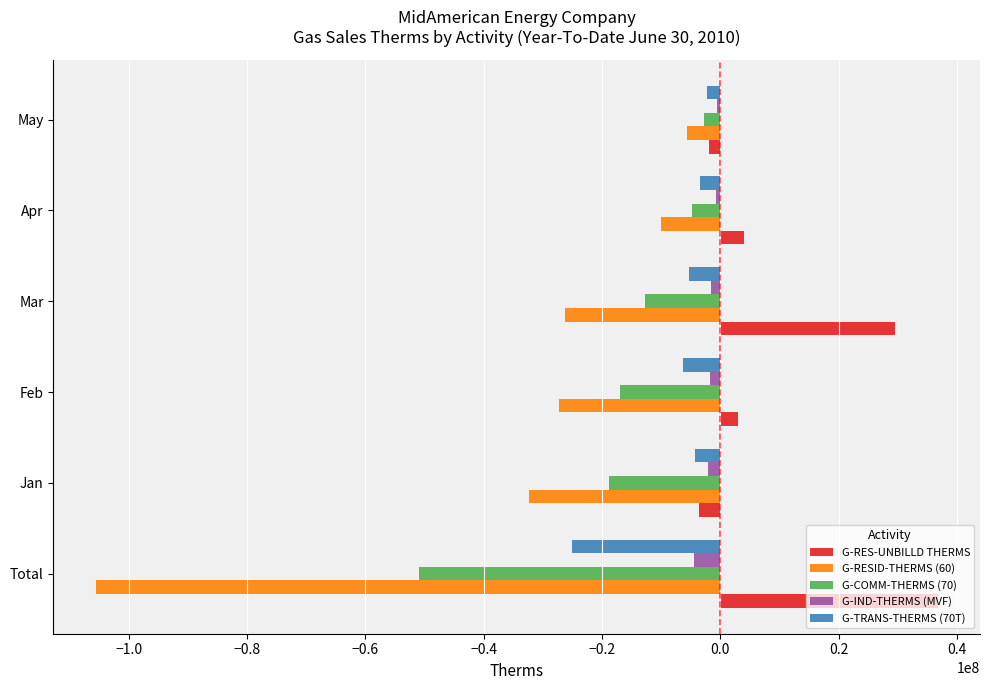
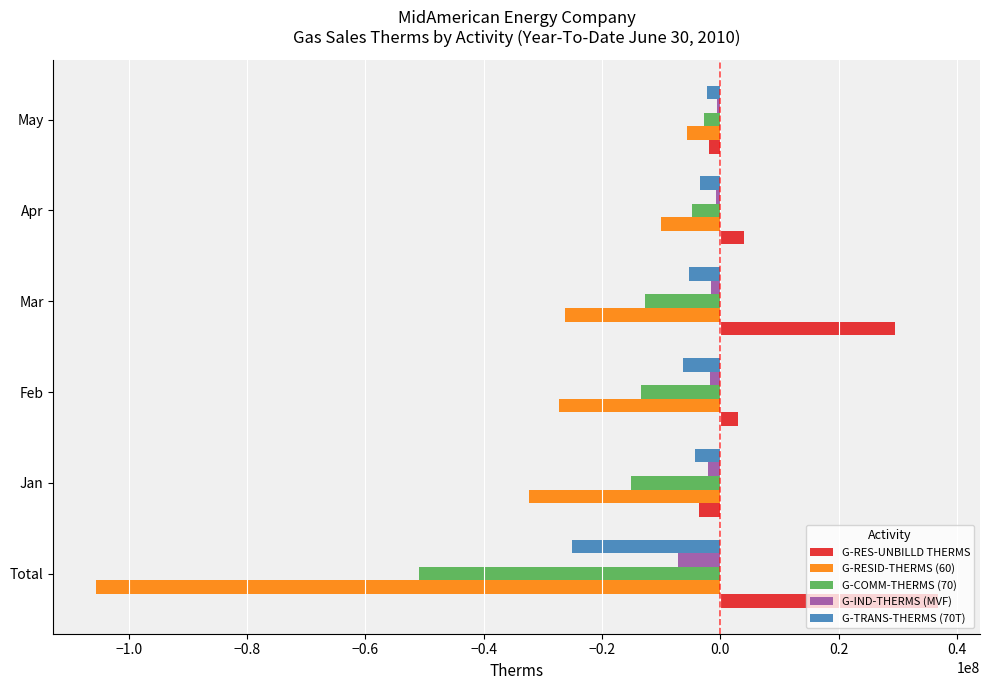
G-COMM-THERMS (70), Feb: -17000000 -> -13000000
G-COMM-THERMS (70), Jan: -19000000 -> -15000000
G-IND-THERMS (MVF), Total: -4000000 -> -7000000
